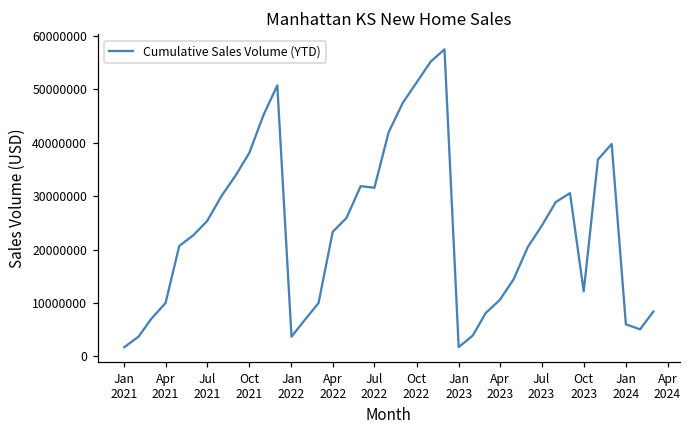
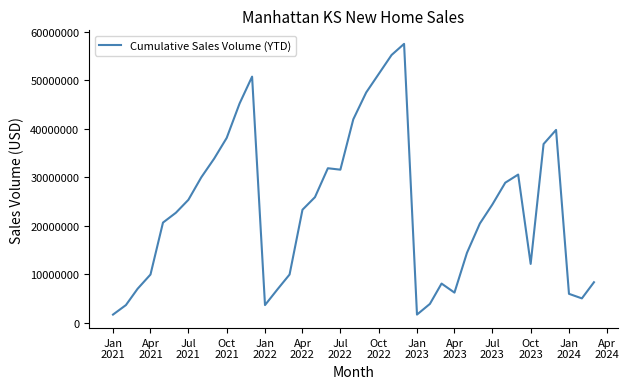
Apr 2023: 11000000 -> 6000000
